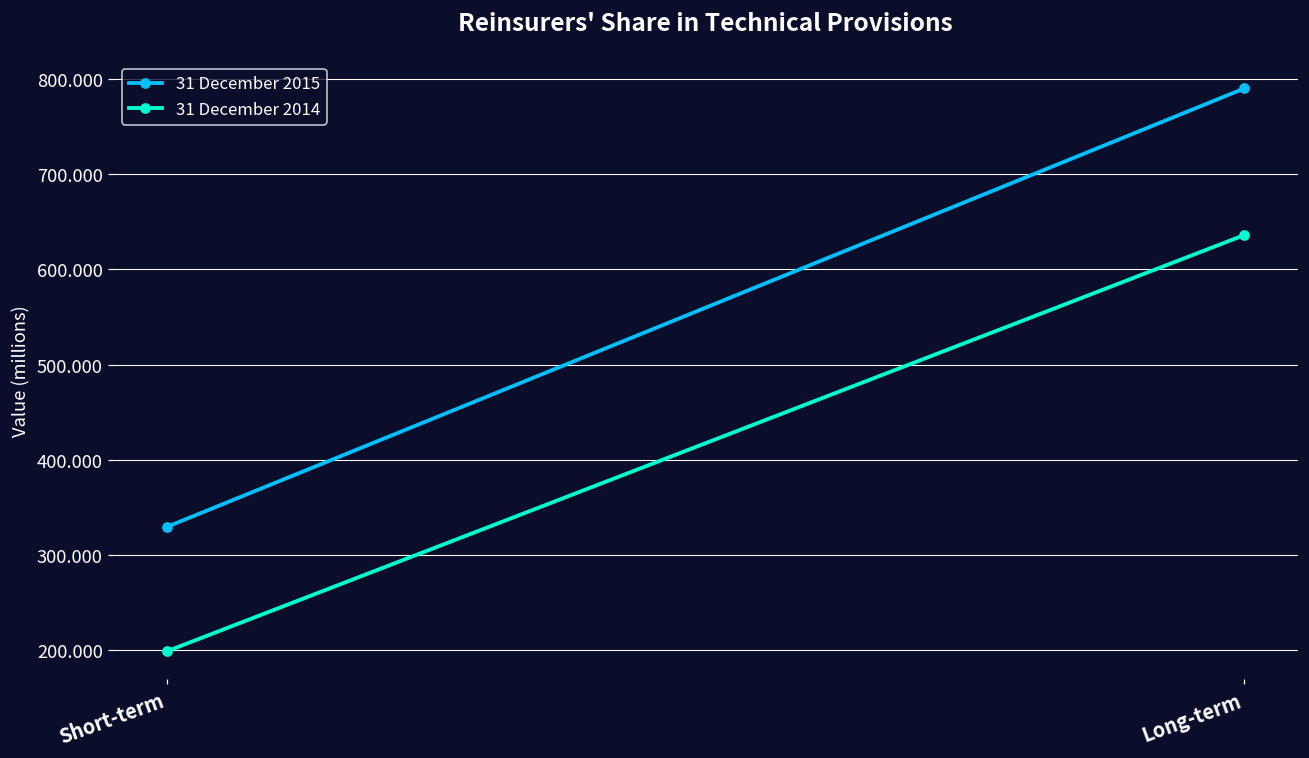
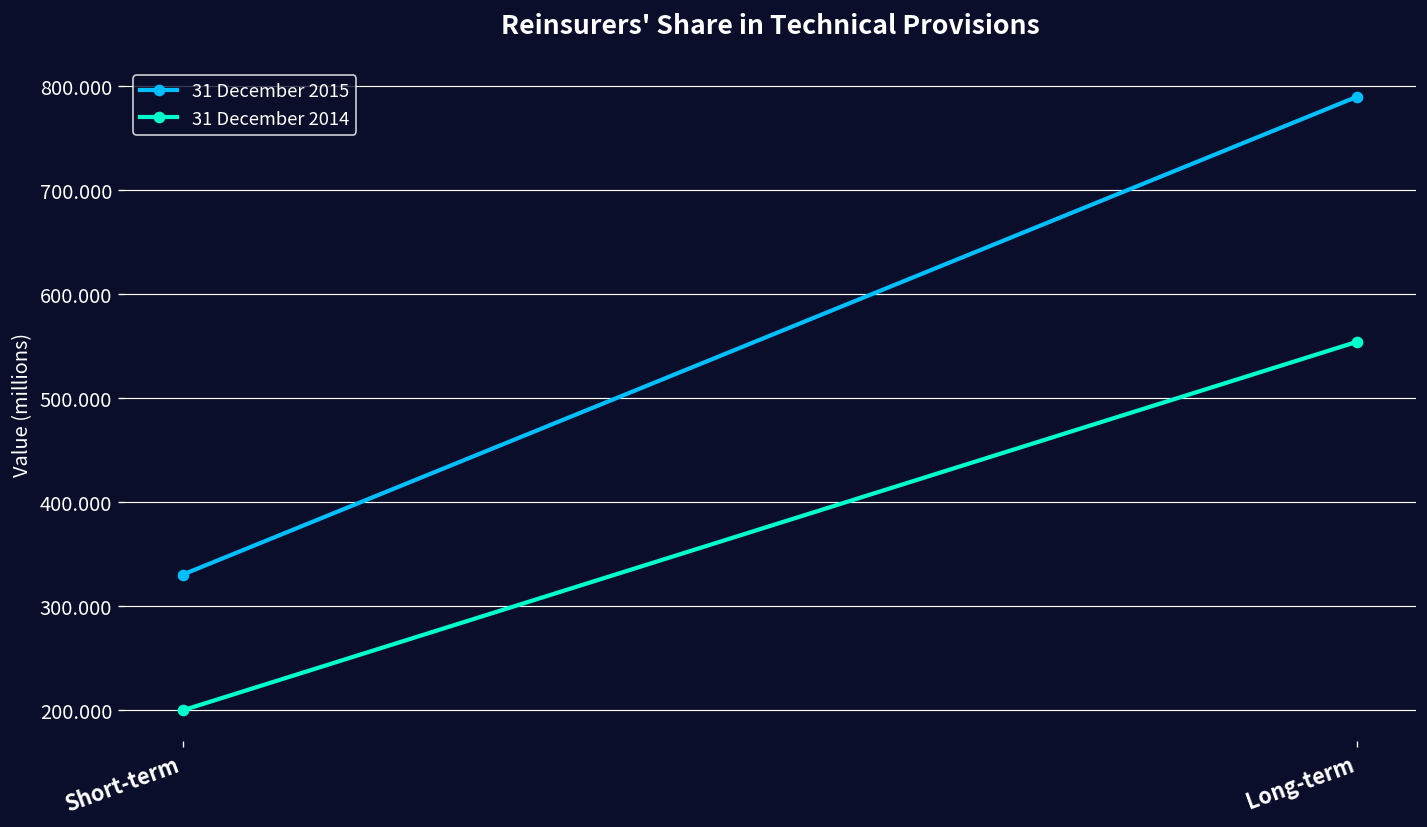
31 December 2014, Long-term: 640 -> 550
